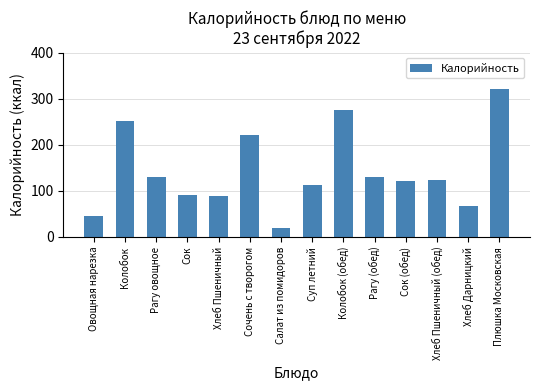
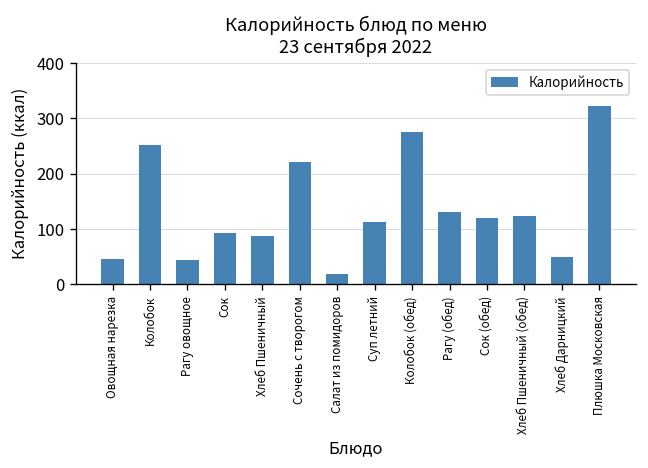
Рагу овощное: 130 -> 40
Хлеб Дарницкий: 70 -> 50
